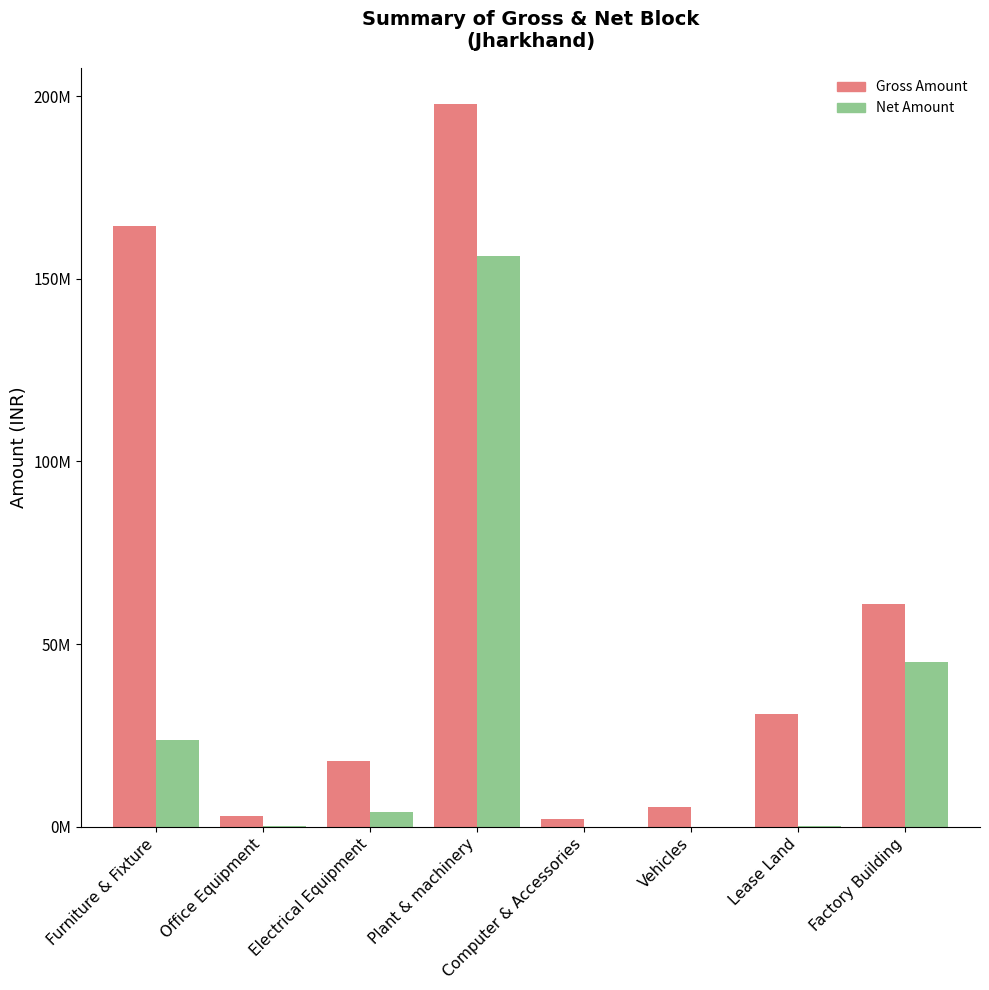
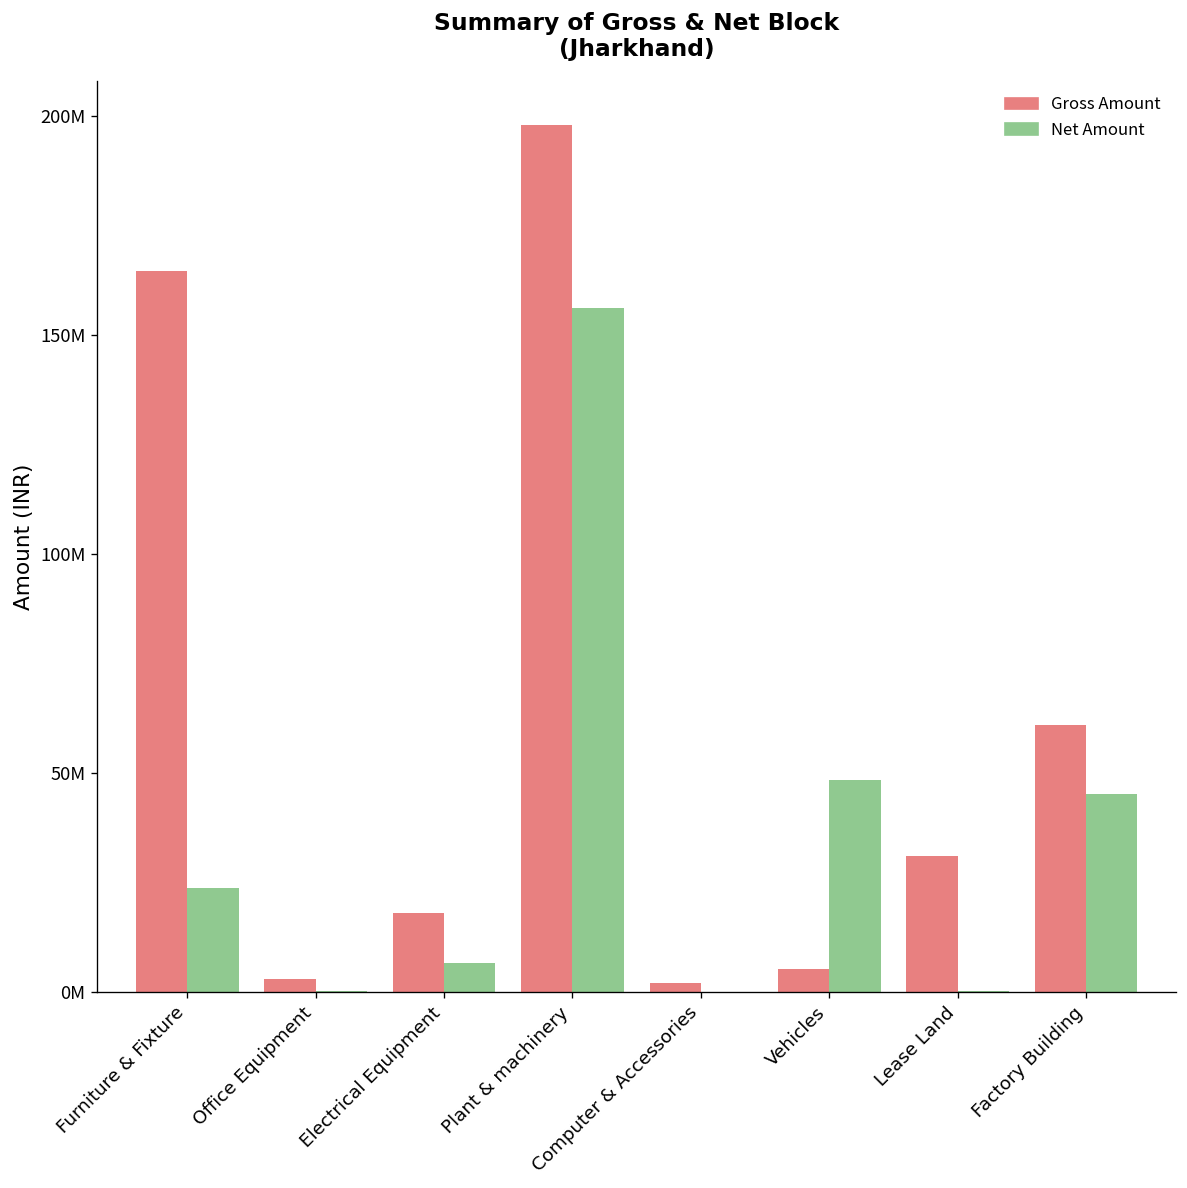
Net Amount, Electrical Equipment: 4000000 -> 7000000
Net Amount, Vehicles: 0 -> 48000000
